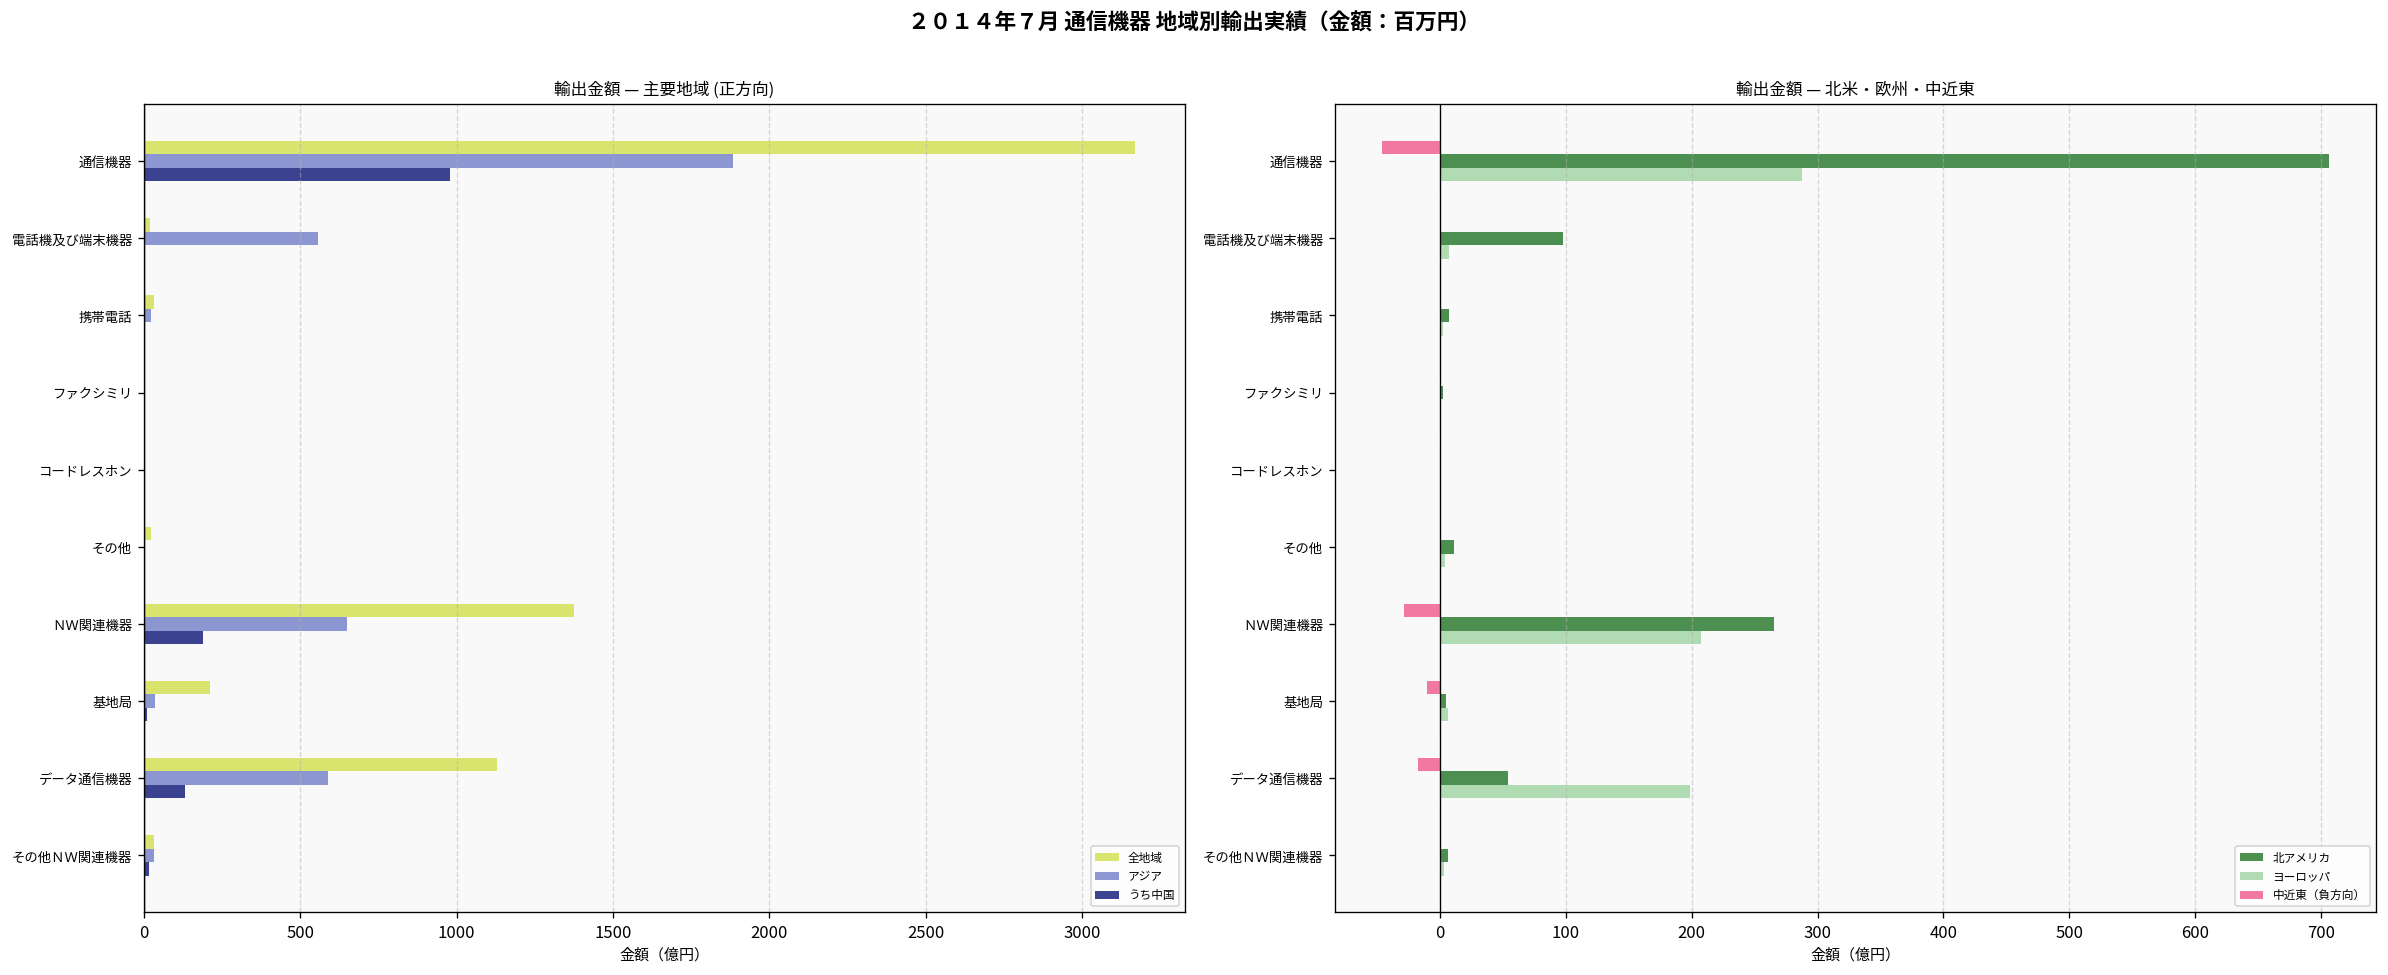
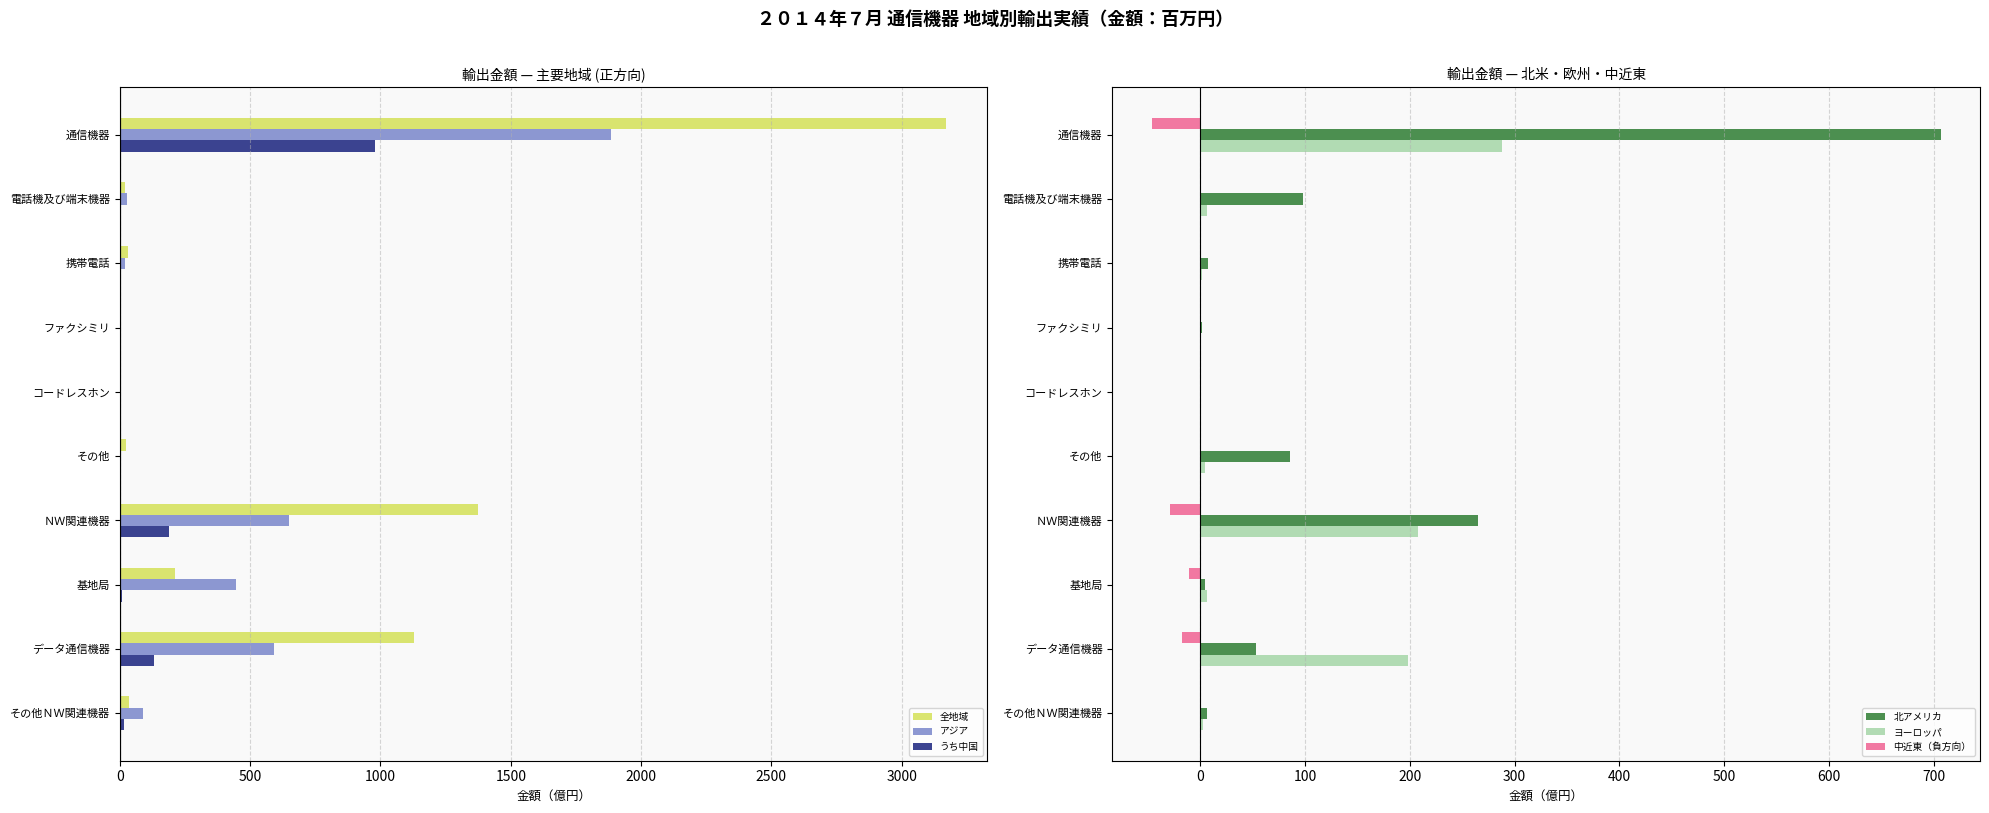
輸出金額 — 主要地域 (正方向), アジア, 電話機及び端末機器: 560 -> 30
輸出金額 — 主要地域 (正方向), アジア, 基地局: 40 -> 450
輸出金額 — 主要地域 (正方向), アジア, その他ＮＷ関連機器: 30 -> 90
輸出金額 — 北米・欧州・中近東, 北アメリカ, その他: 11 -> 86
